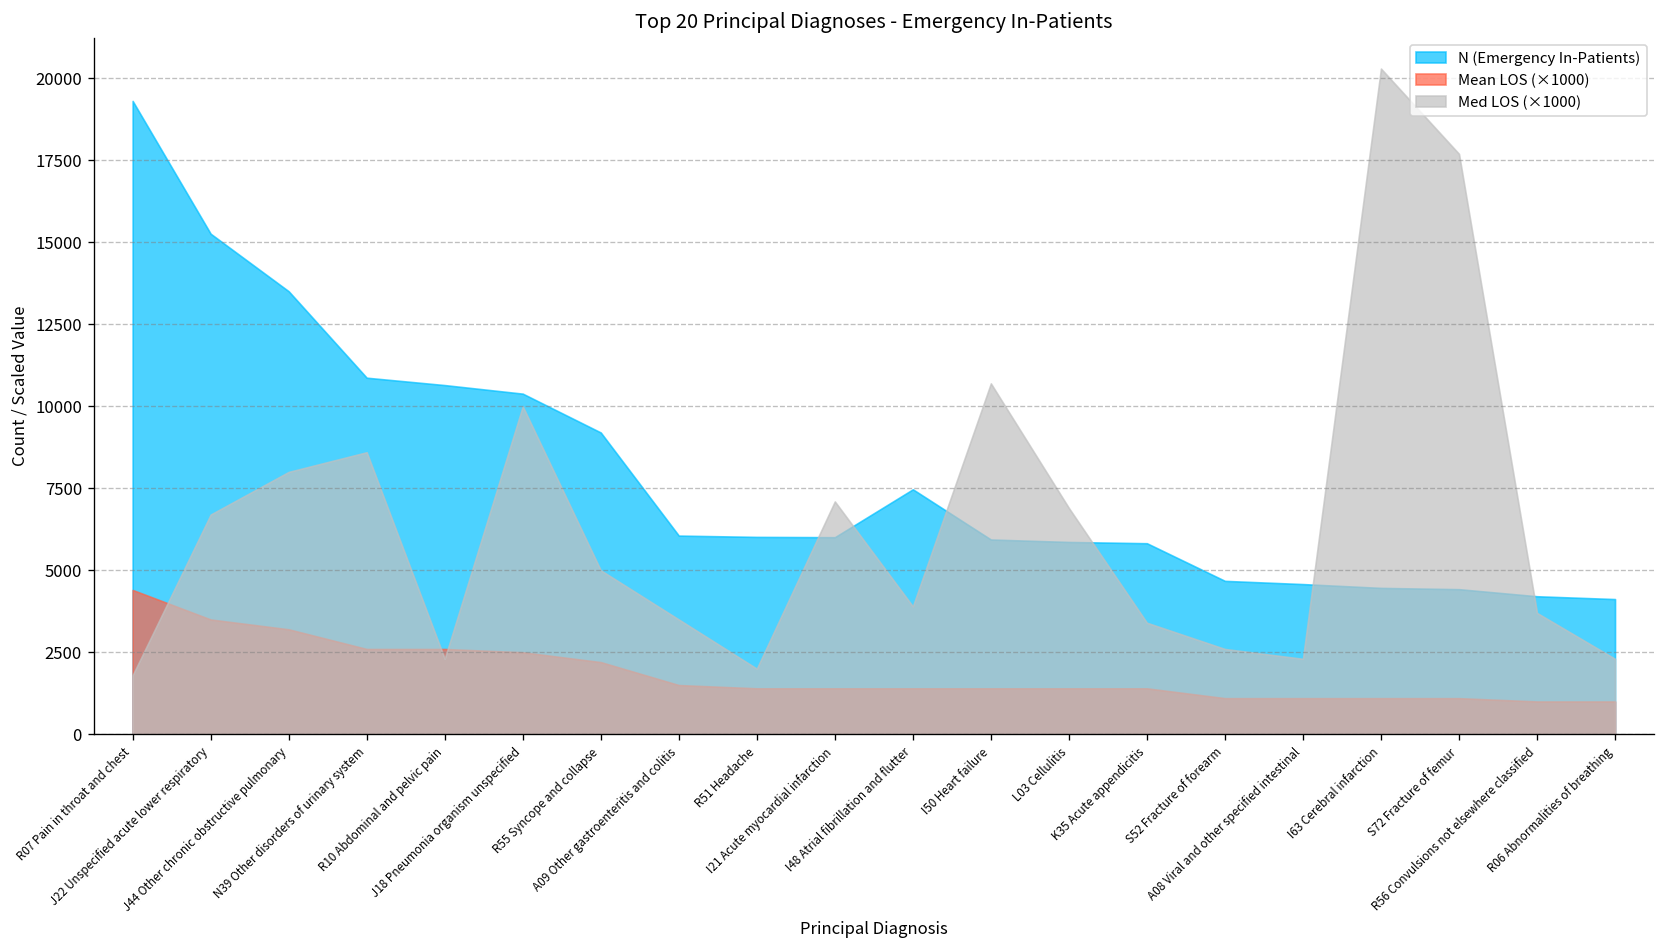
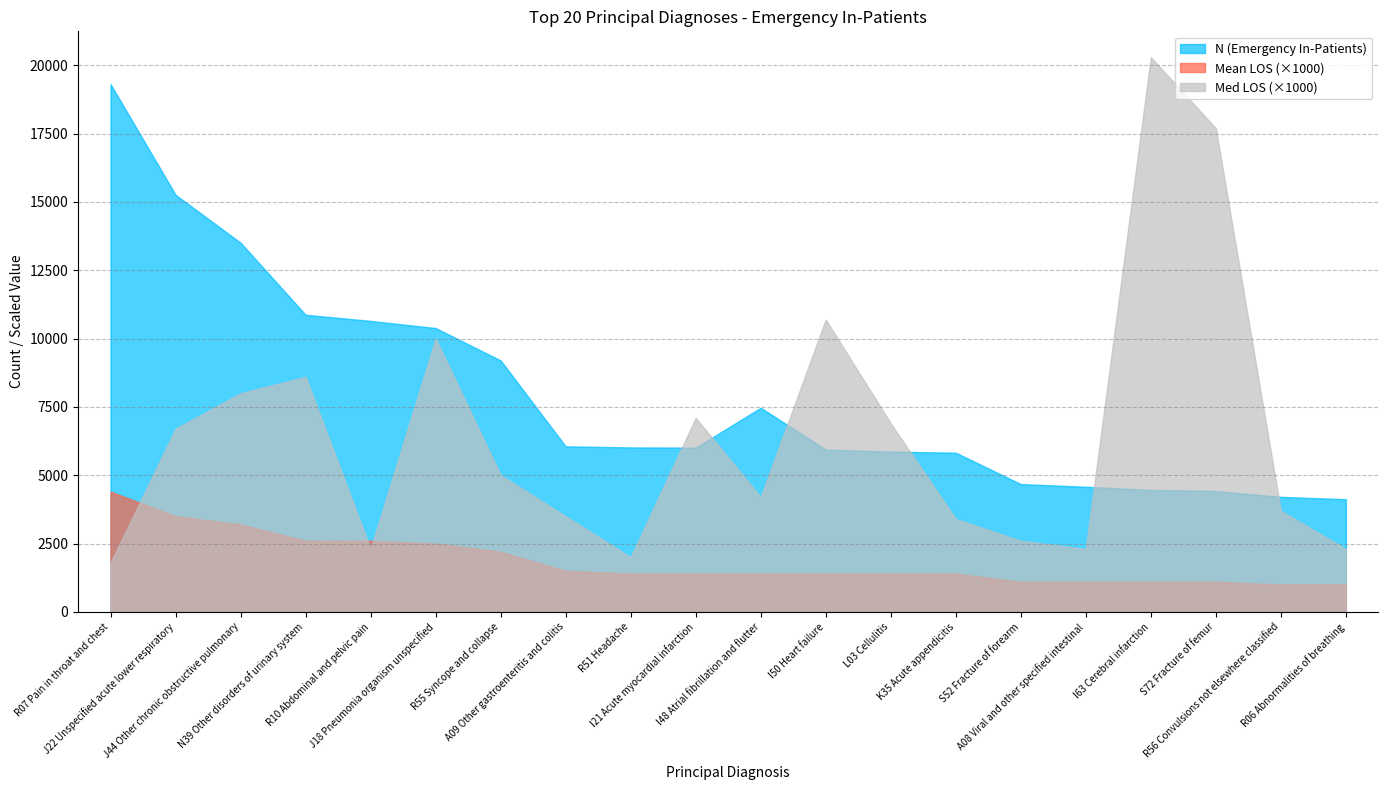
Med LOS (×1000), I48 Atrial fibrillation and flutter: 3900 -> 4200
